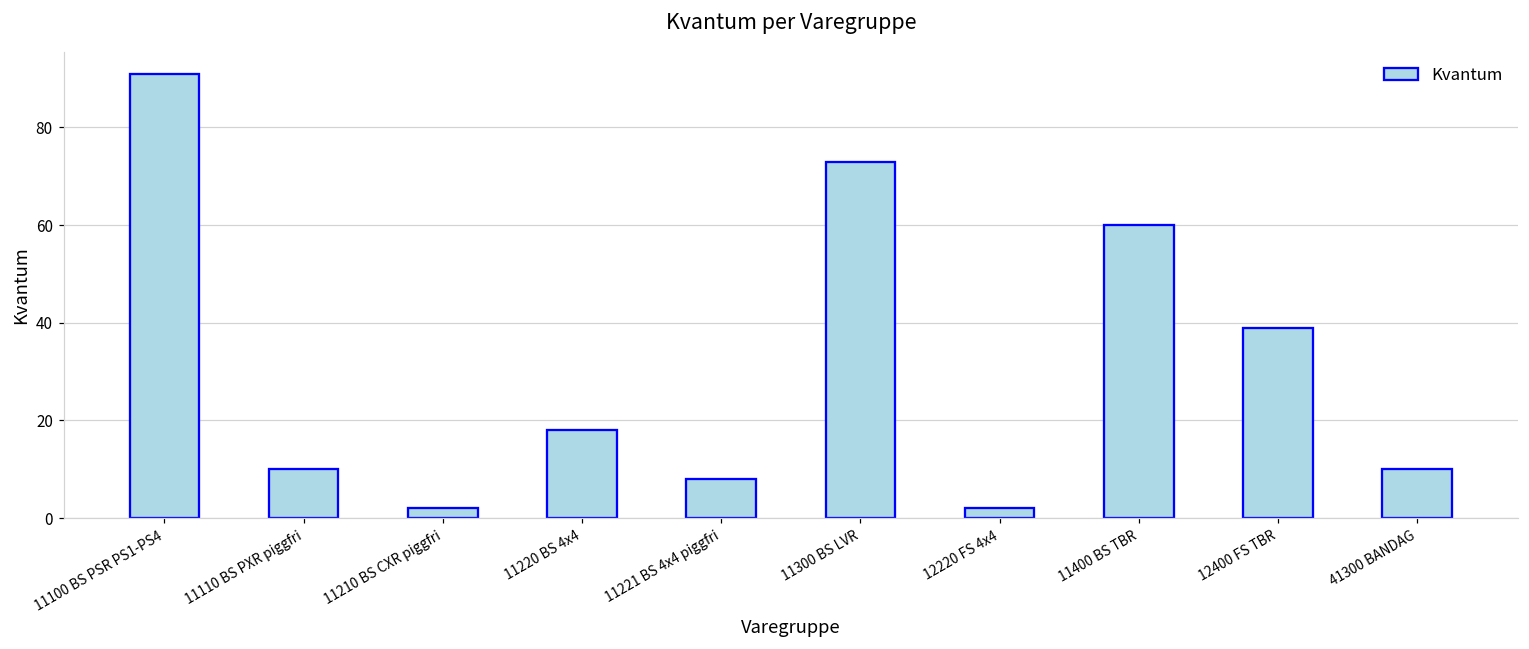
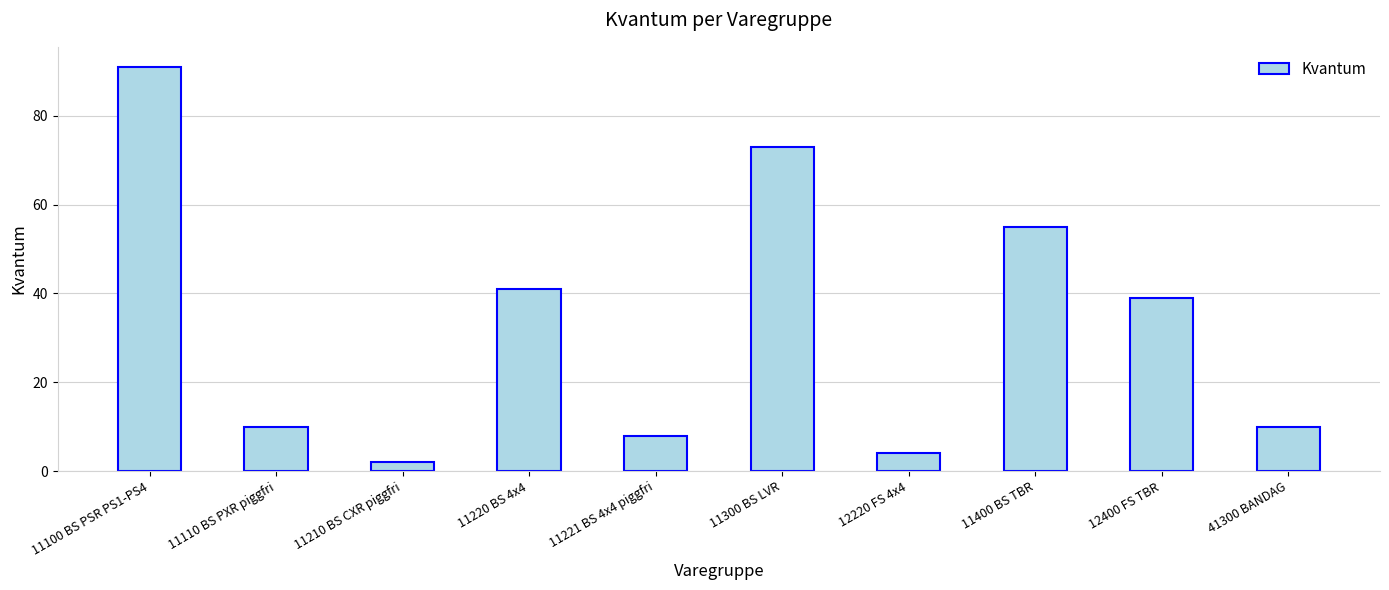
11220 BS 4x4: 18 -> 41
12220 FS 4x4: 2 -> 4
11400 BS TBR: 60 -> 55
